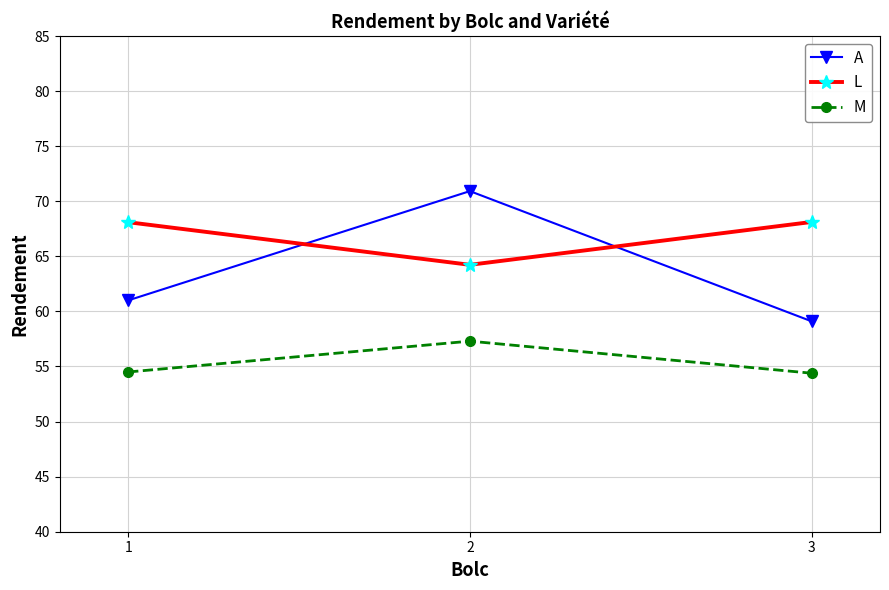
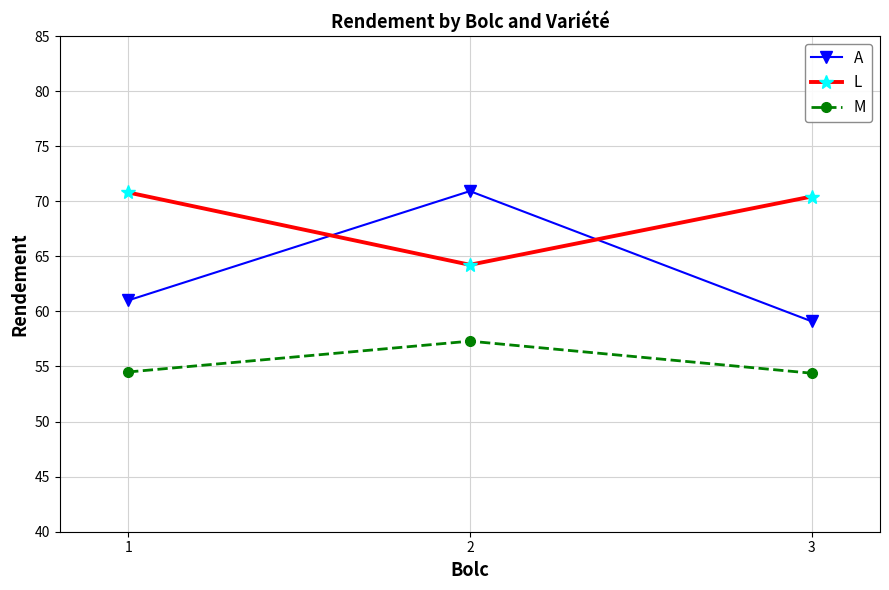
L, 1: 68.1 -> 70.8
L, 3: 68.1 -> 70.4
